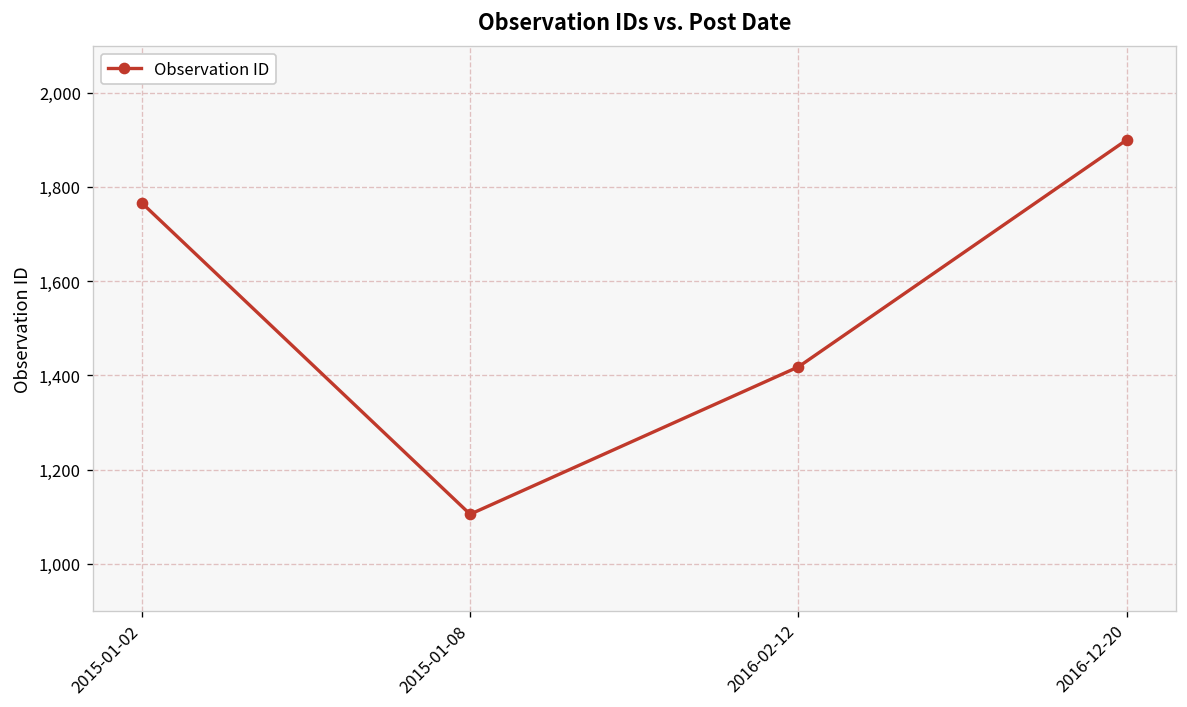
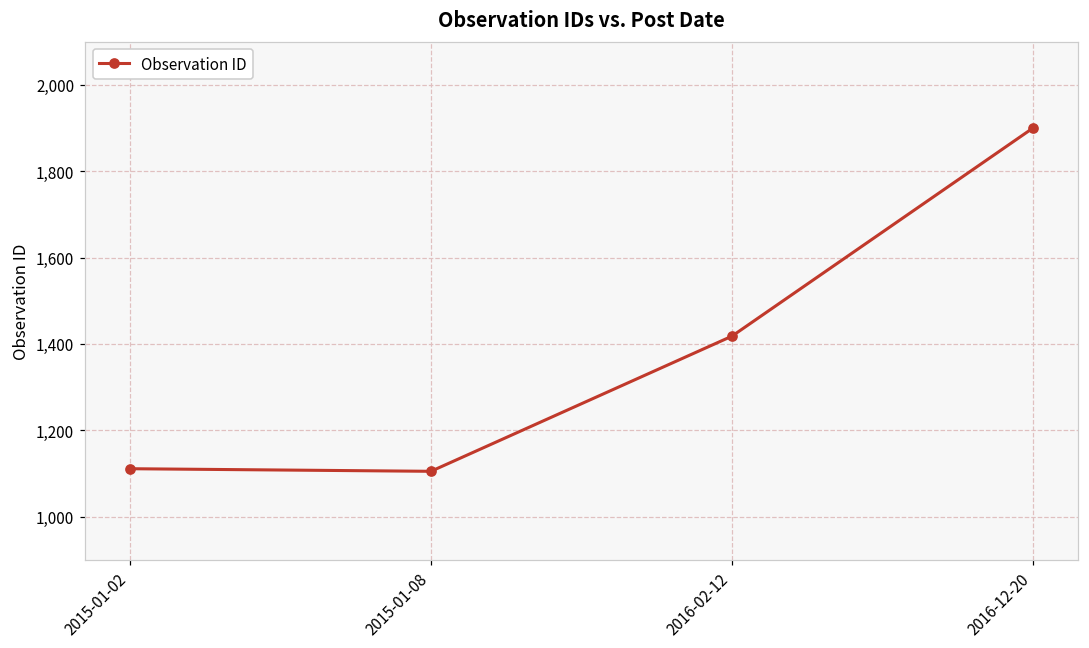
2015-01-02: 1,770 -> 1,110
